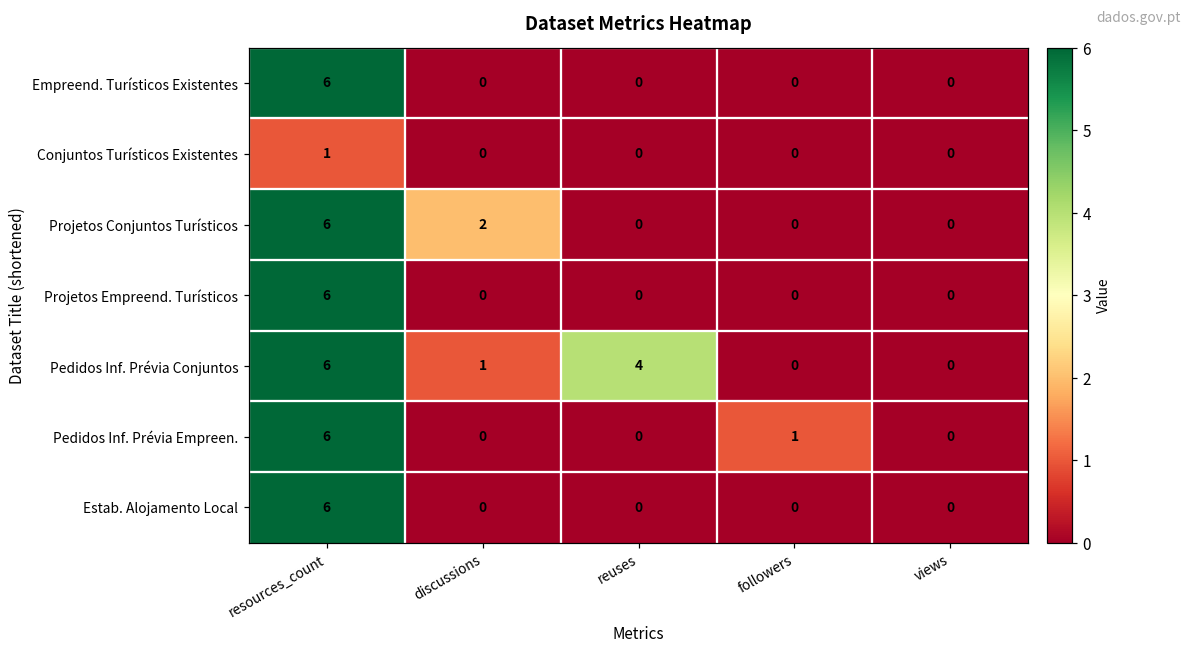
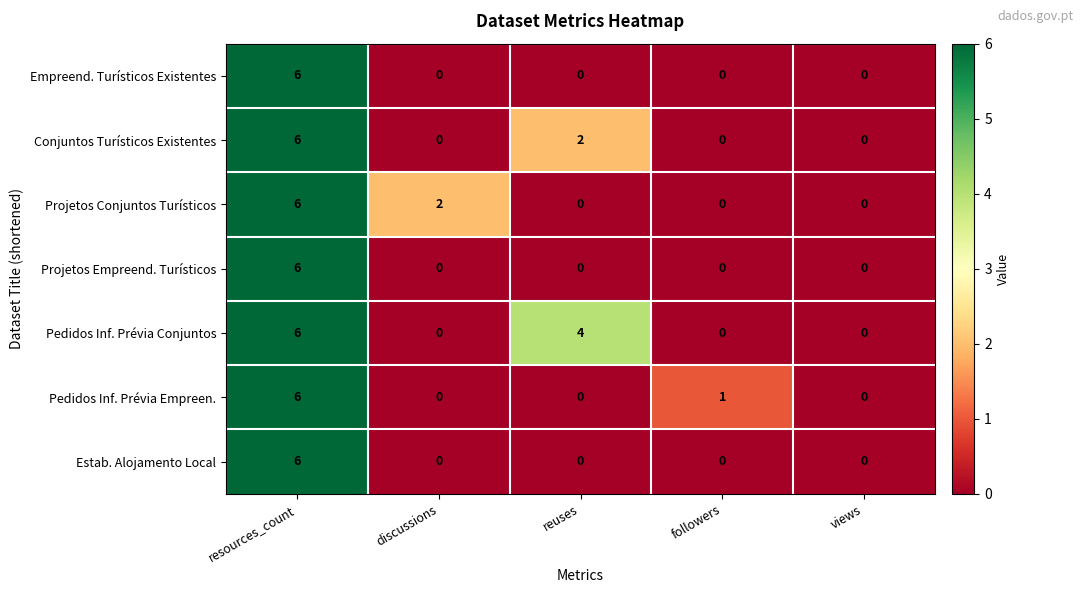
Conjuntos Turísticos Existentes, resources_count: 1 -> 6
Conjuntos Turísticos Existentes, reuses: 0 -> 2
Pedidos Inf. Prévia Conjuntos, discussions: 1 -> 0
